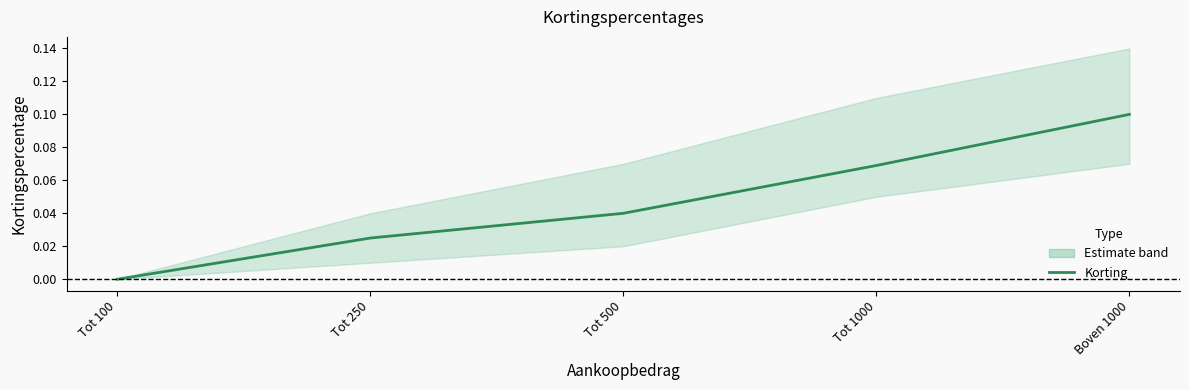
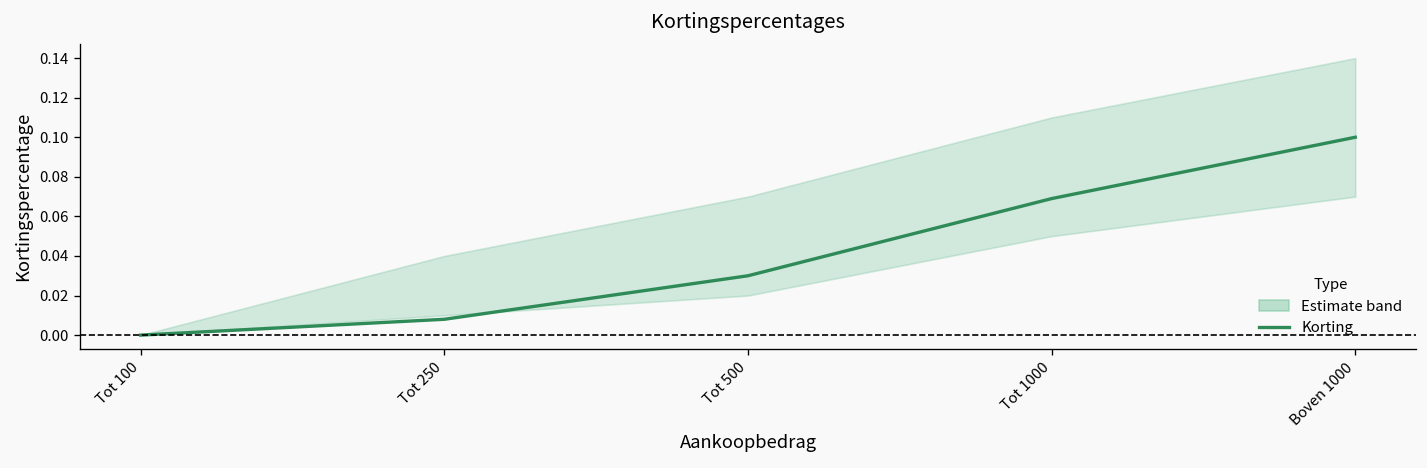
Korting, Tot 250: 0.025 -> 0.008
Korting, Tot 500: 0.04 -> 0.03
